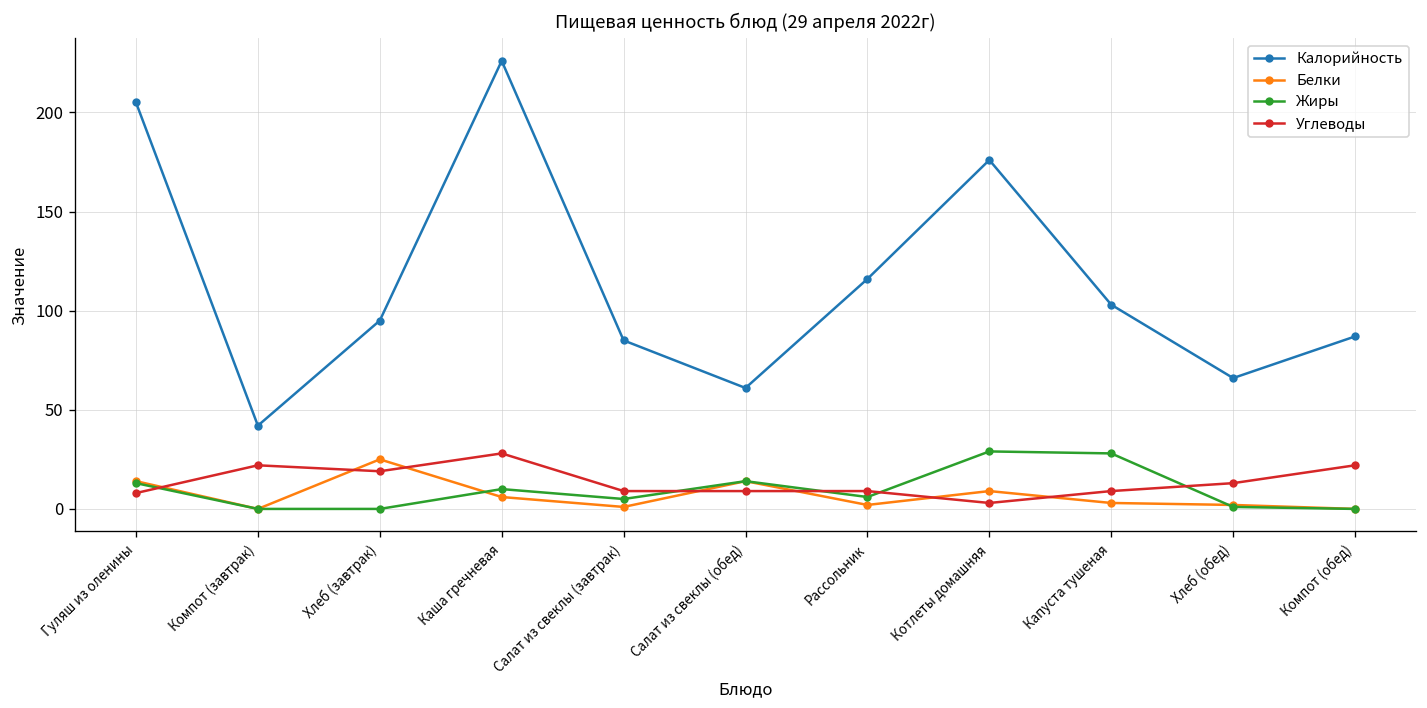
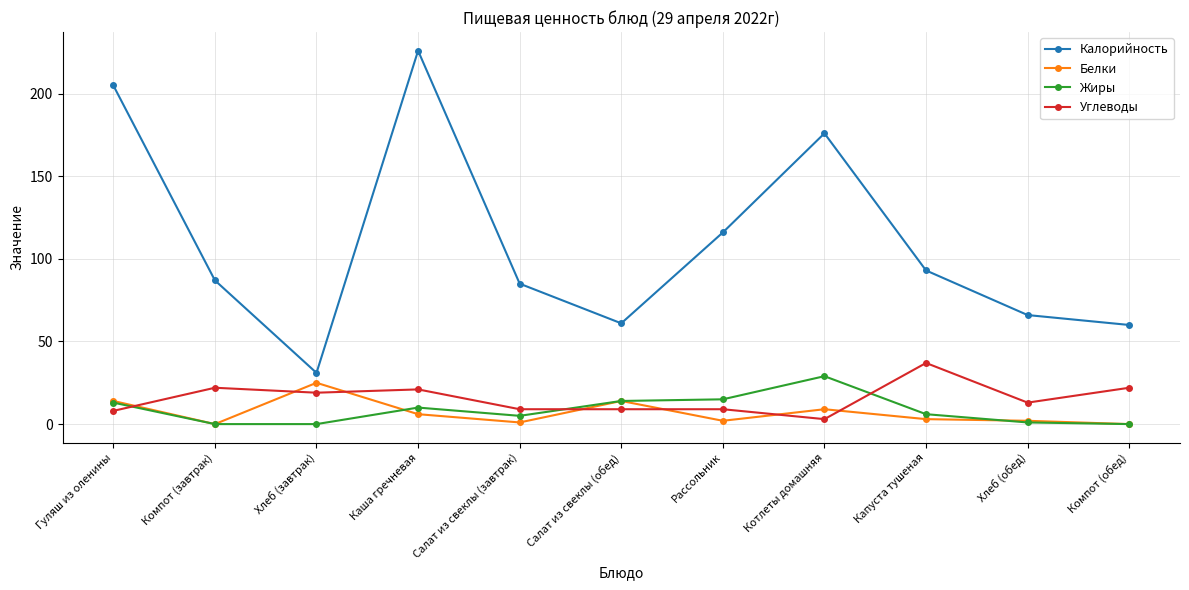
Калорийность, Компот (завтрак): 42 -> 87
Калорийность, Хлеб (завтрак): 95 -> 31
Углеводы, Каша гречневая: 28 -> 21
Жиры, Рассольник: 6 -> 15
Калорийность, Капуста тушеная: 103 -> 93
Жиры, Капуста тушеная: 28 -> 6
Углеводы, Капуста тушеная: 9 -> 37
Калорийность, Компот (обед): 87 -> 60
